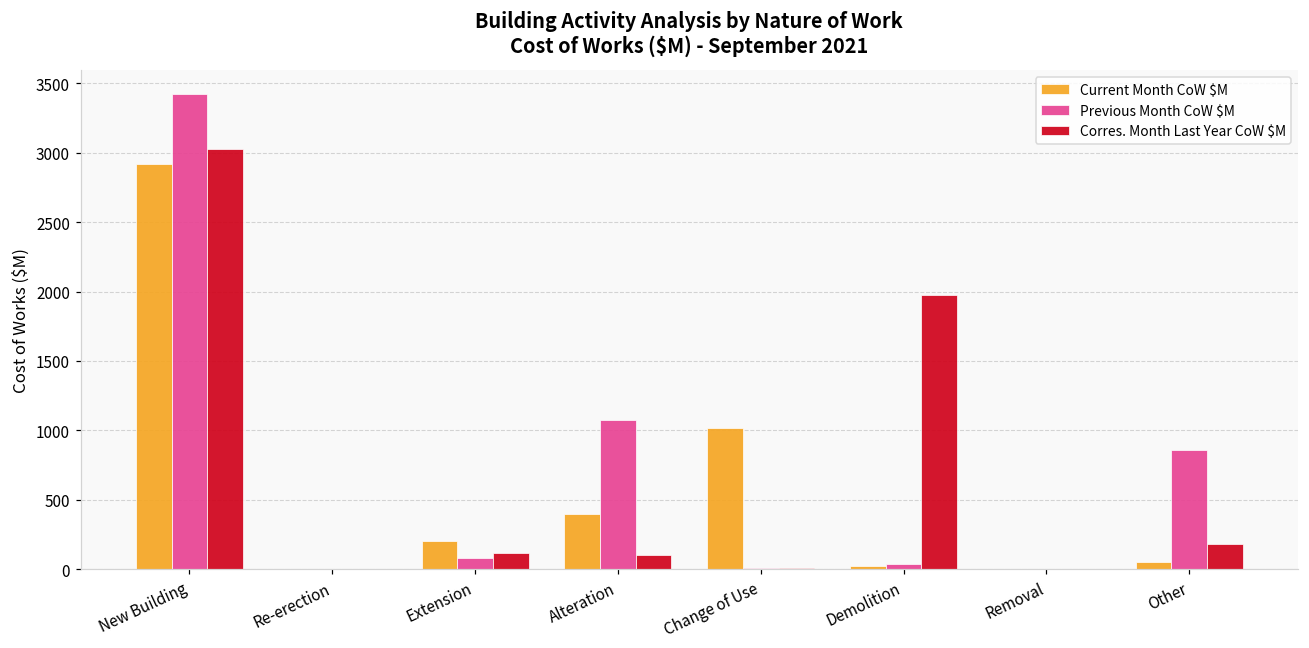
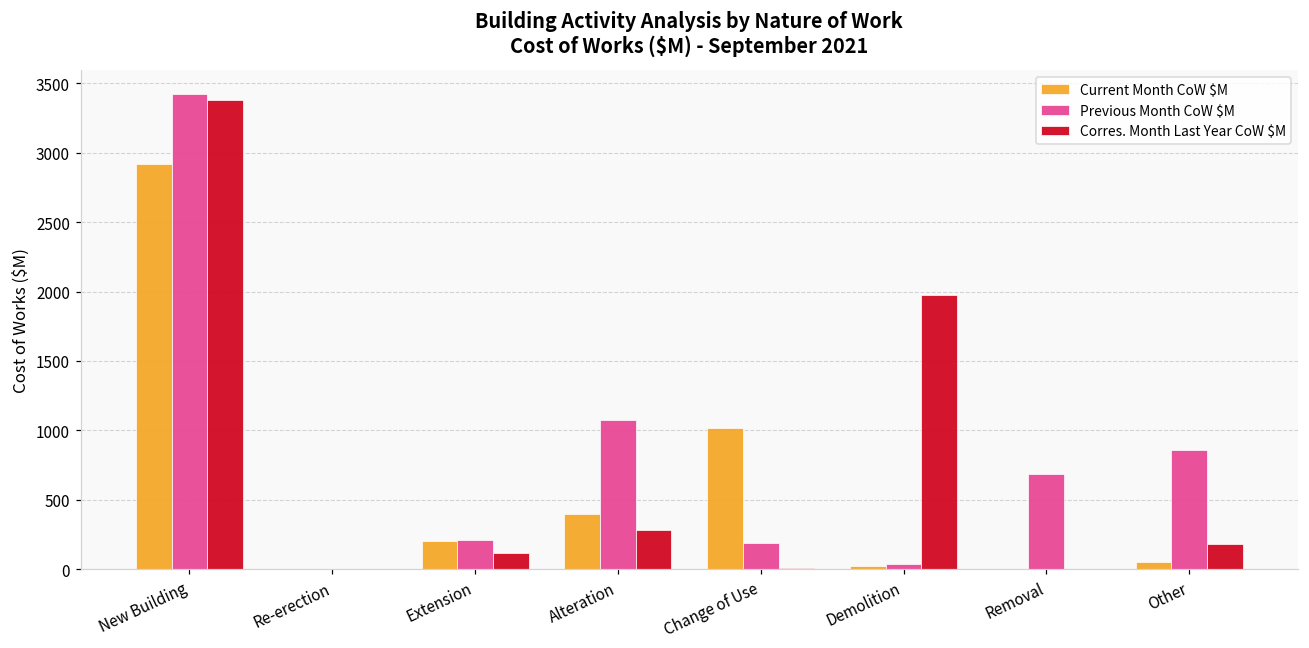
Corres. Month Last Year CoW $M, New Building: 3030 -> 3380
Previous Month CoW $M, Extension: 80 -> 210
Corres. Month Last Year CoW $M, Alteration: 100 -> 280
Previous Month CoW $M, Change of Use: 10 -> 190
Previous Month CoW $M, Removal: 0 -> 690
